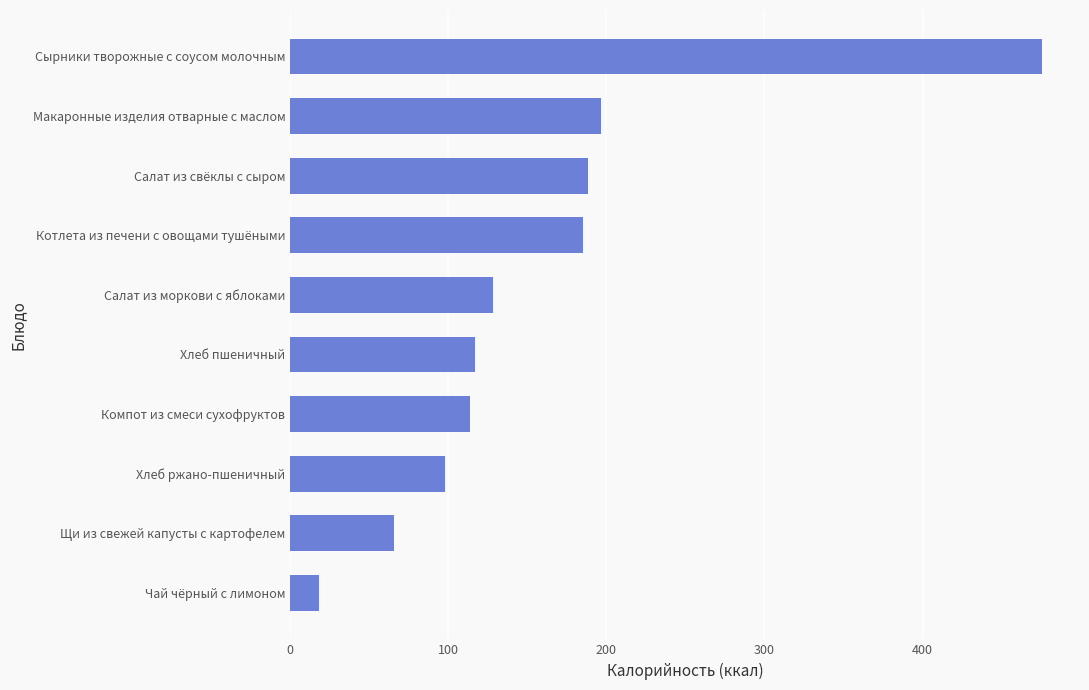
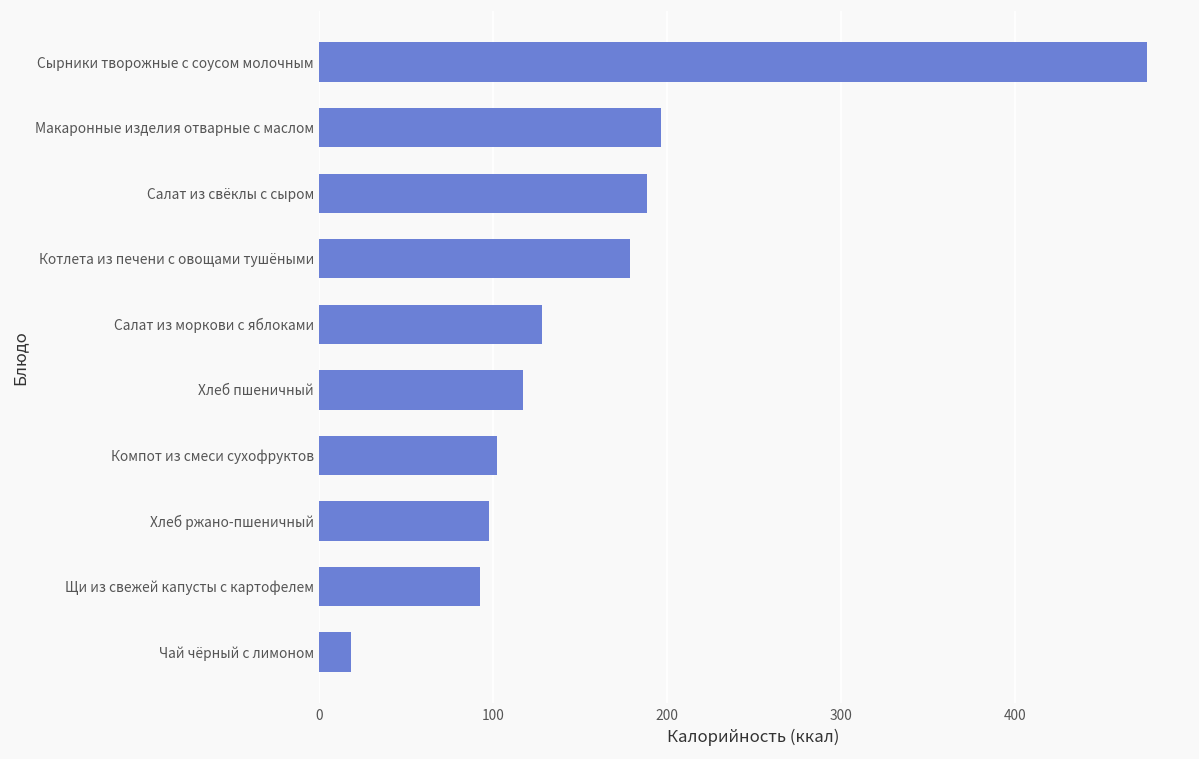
Котлета из печени с овощами тушёными: 185 -> 179
Компот из смеси сухофруктов: 114 -> 102
Щи из свежей капусты с картофелем: 66 -> 93
